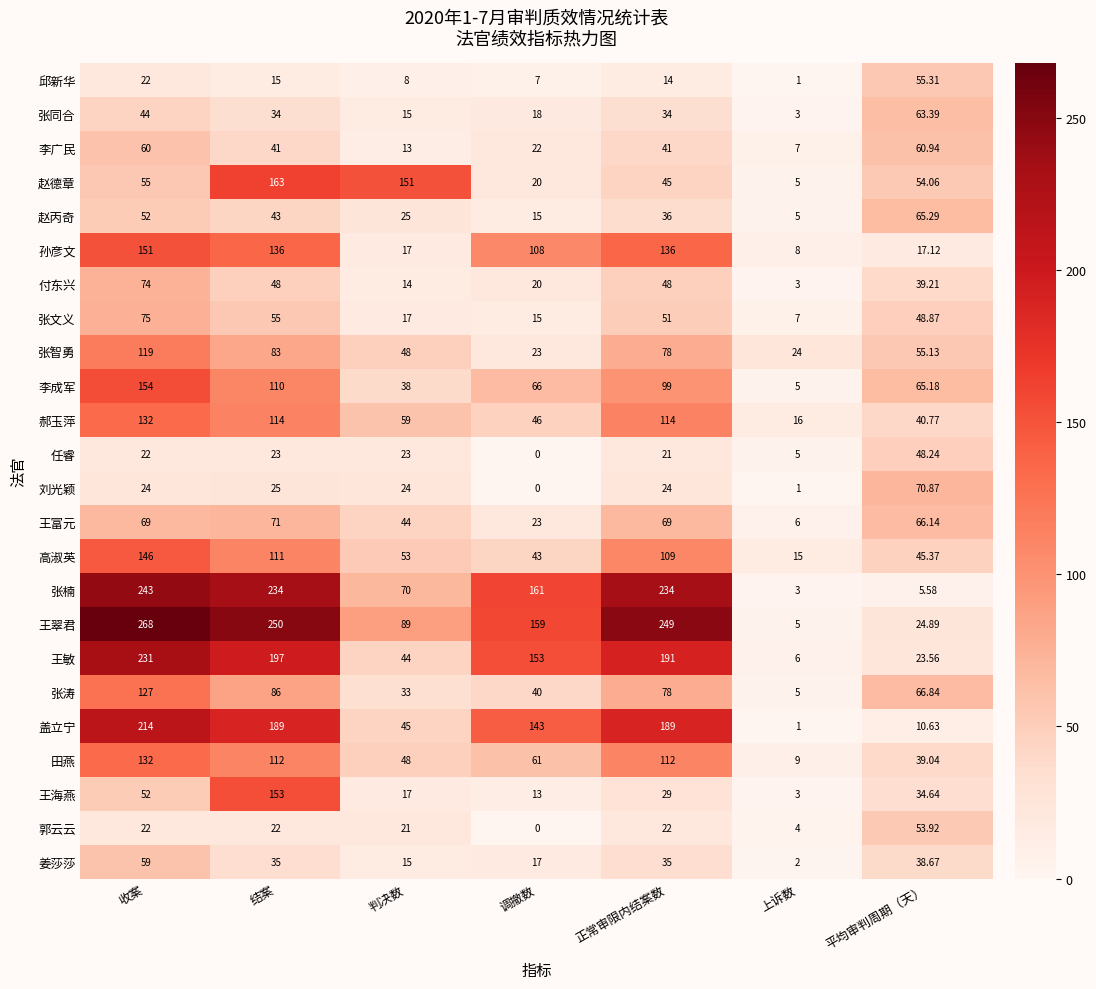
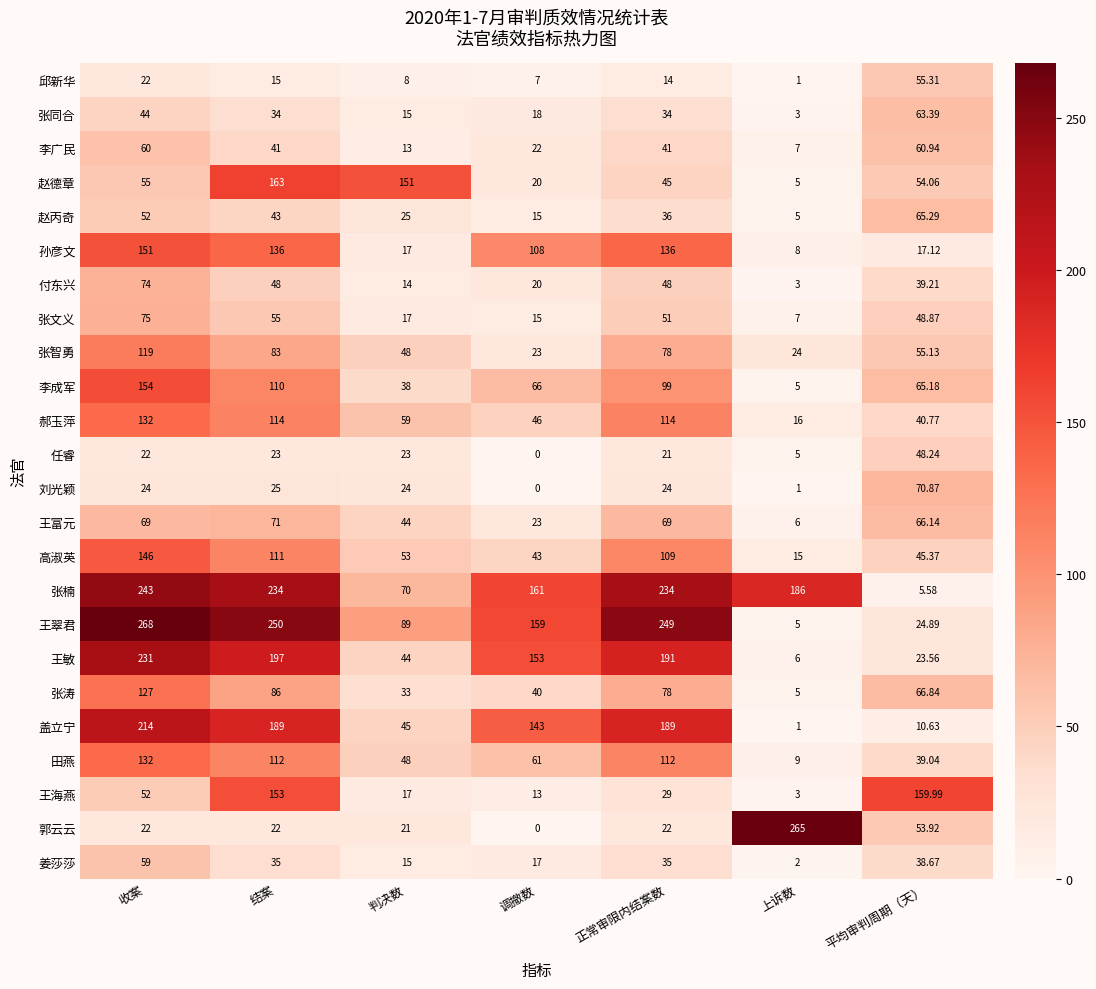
张楠, 上诉数: 3 -> 186
王海燕, 平均审判周期（天）: 34.64 -> 159.99
郭云云, 上诉数: 4 -> 265
